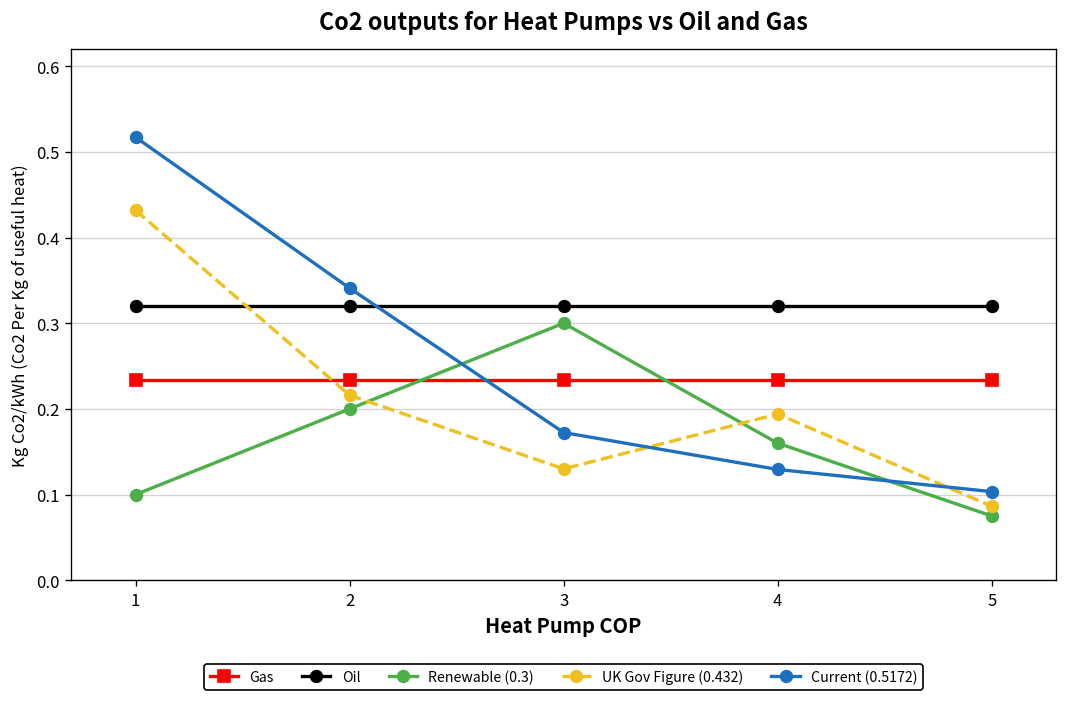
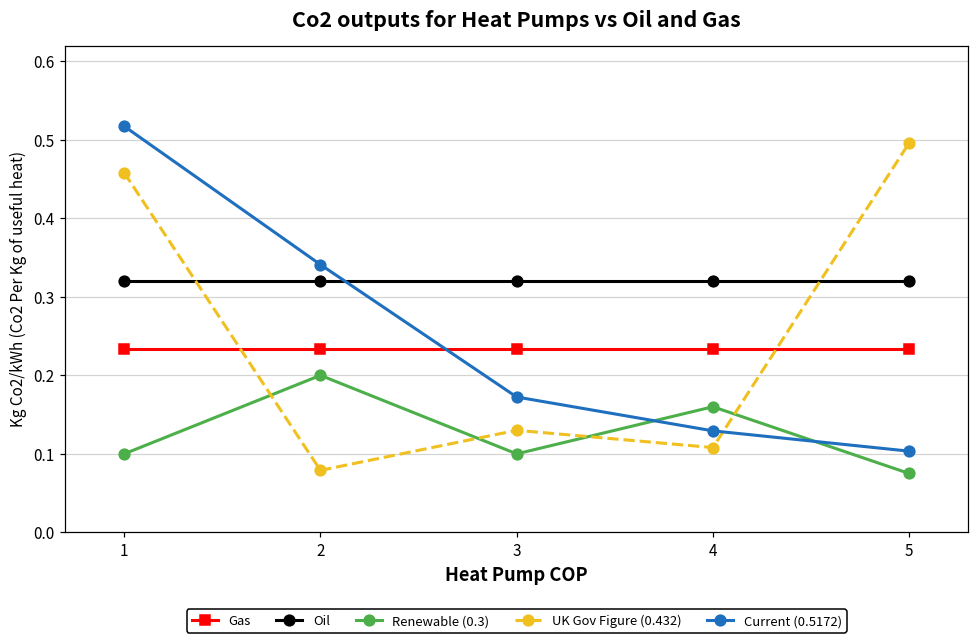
UK Gov Figure (0.432), 1: 0.43 -> 0.46
UK Gov Figure (0.432), 2: 0.22 -> 0.08
Renewable (0.3), 3: 0.3 -> 0.1
UK Gov Figure (0.432), 4: 0.19 -> 0.11
UK Gov Figure (0.432), 5: 0.09 -> 0.50
